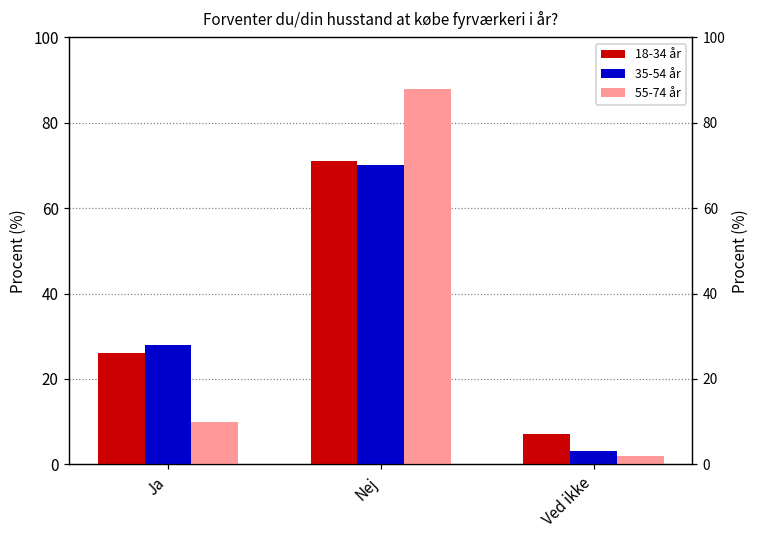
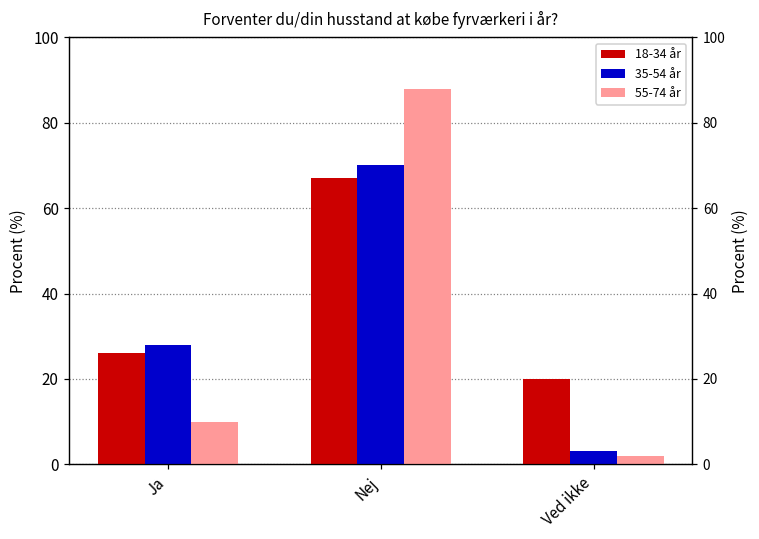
18-34 år, Nej: 71 -> 67
18-34 år, Ved ikke: 7 -> 20
